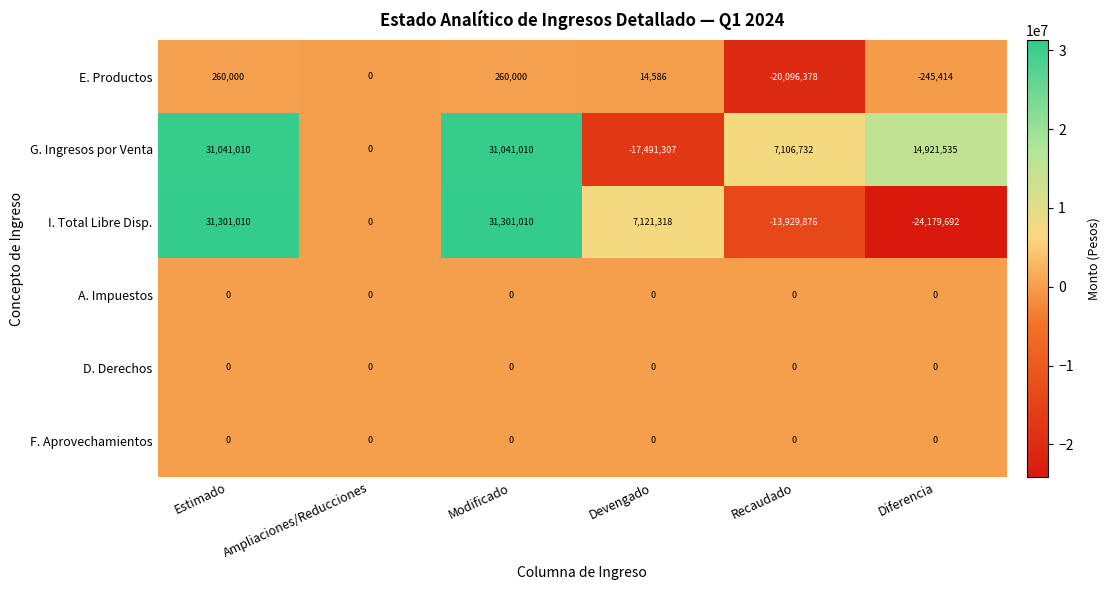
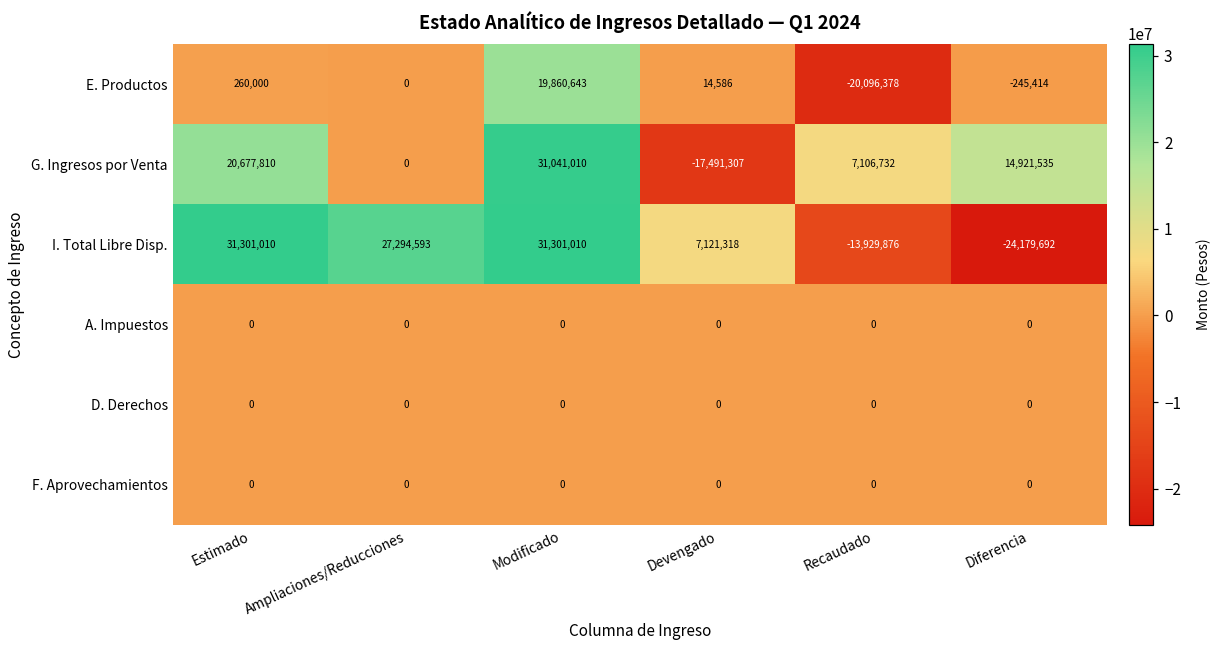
E. Productos, Modificado: 260,000 -> 19,860,643
G. Ingresos por Venta, Estimado: 31,041,010 -> 20,677,810
I. Total Libre Disp., Ampliaciones/Reducciones: 0 -> 27,294,593
